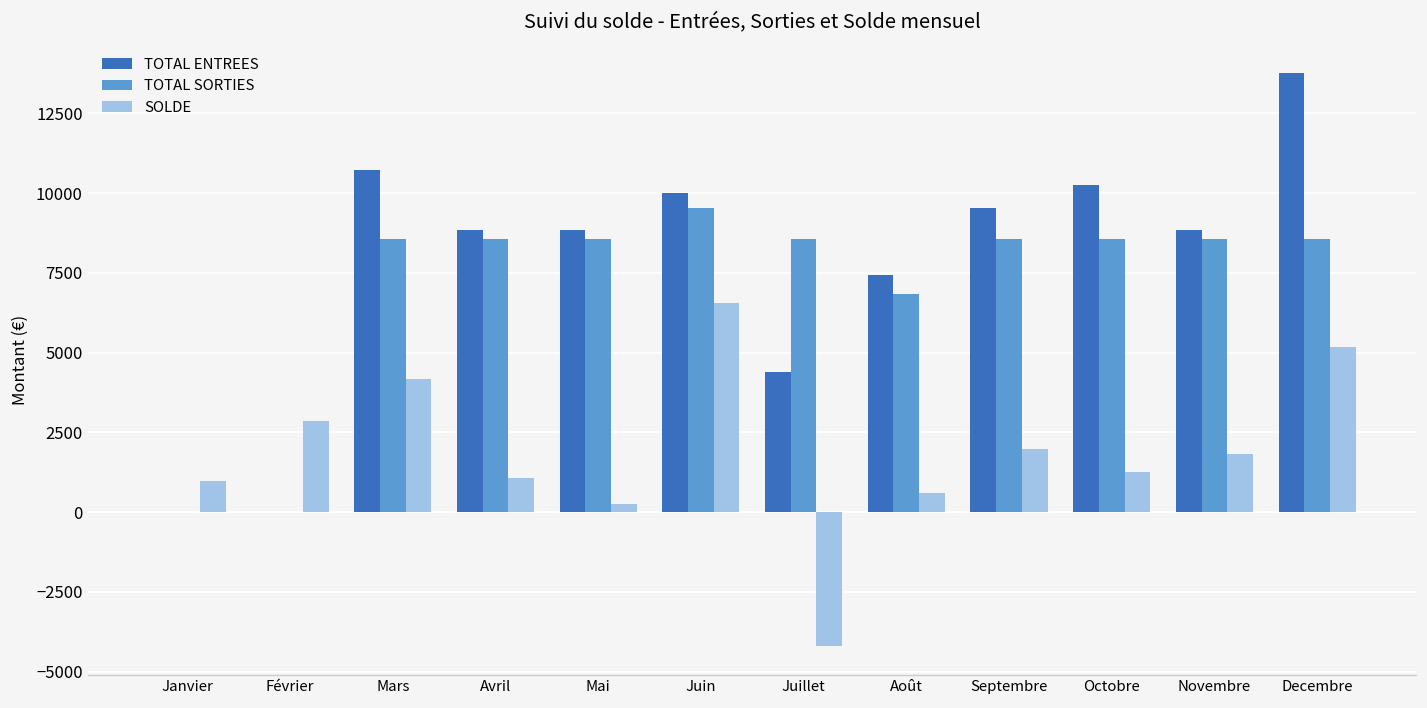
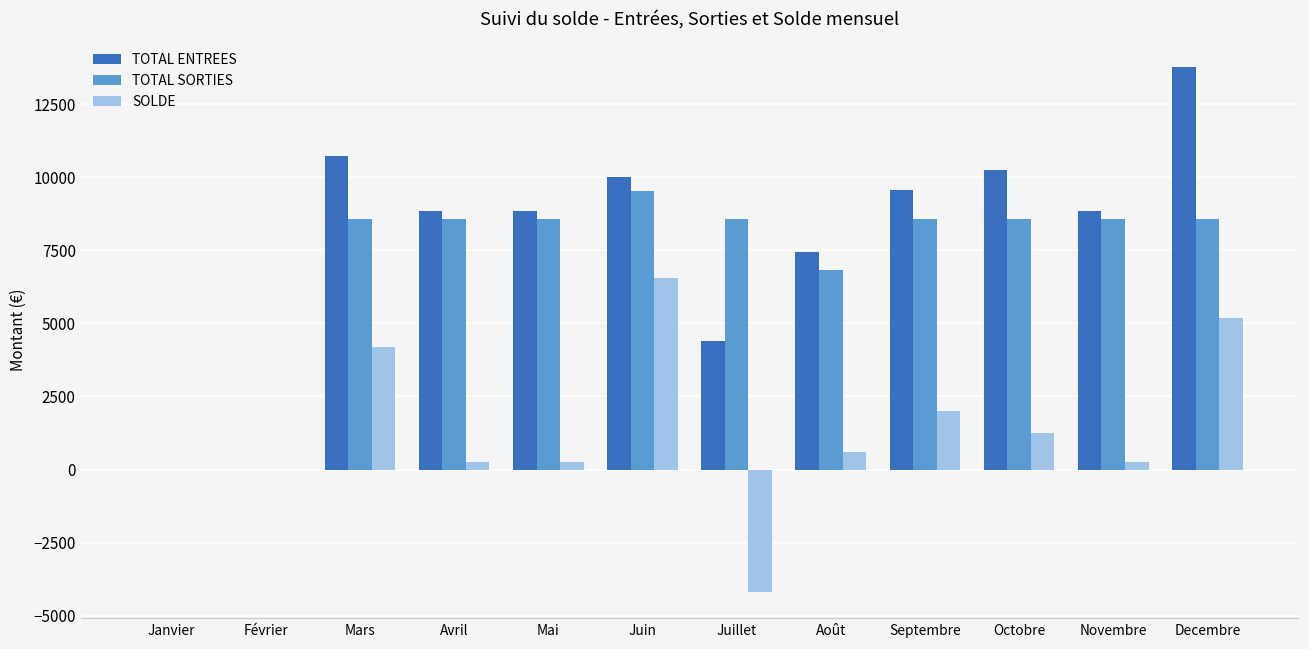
SOLDE, Janvier: 1000 -> 0
SOLDE, Février: 2800 -> 0
SOLDE, Avril: 1100 -> 300
SOLDE, Novembre: 1800 -> 300
